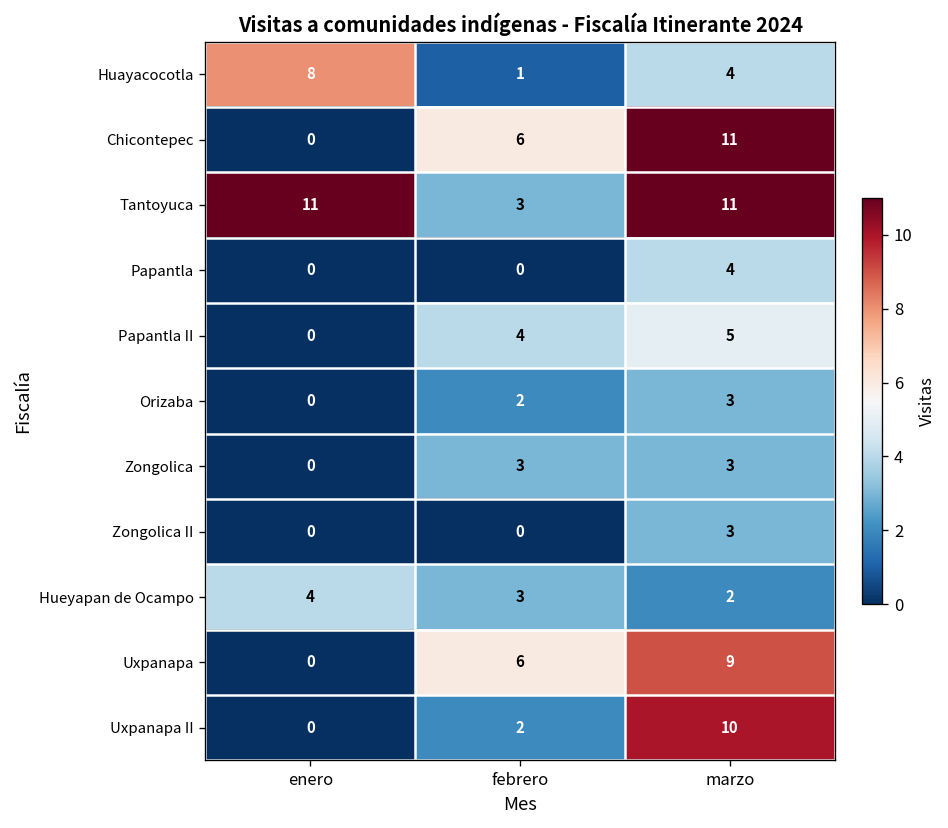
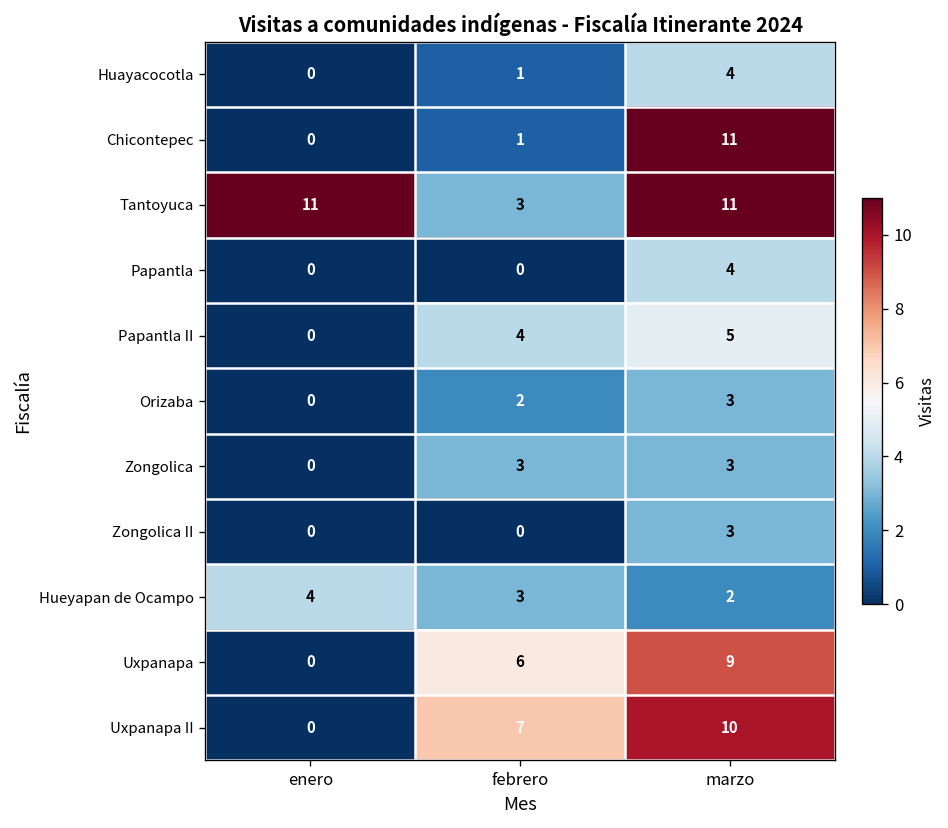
Huayacocotla, enero: 8 -> 0
Chicontepec, febrero: 6 -> 1
Uxpanapa II, febrero: 2 -> 7
